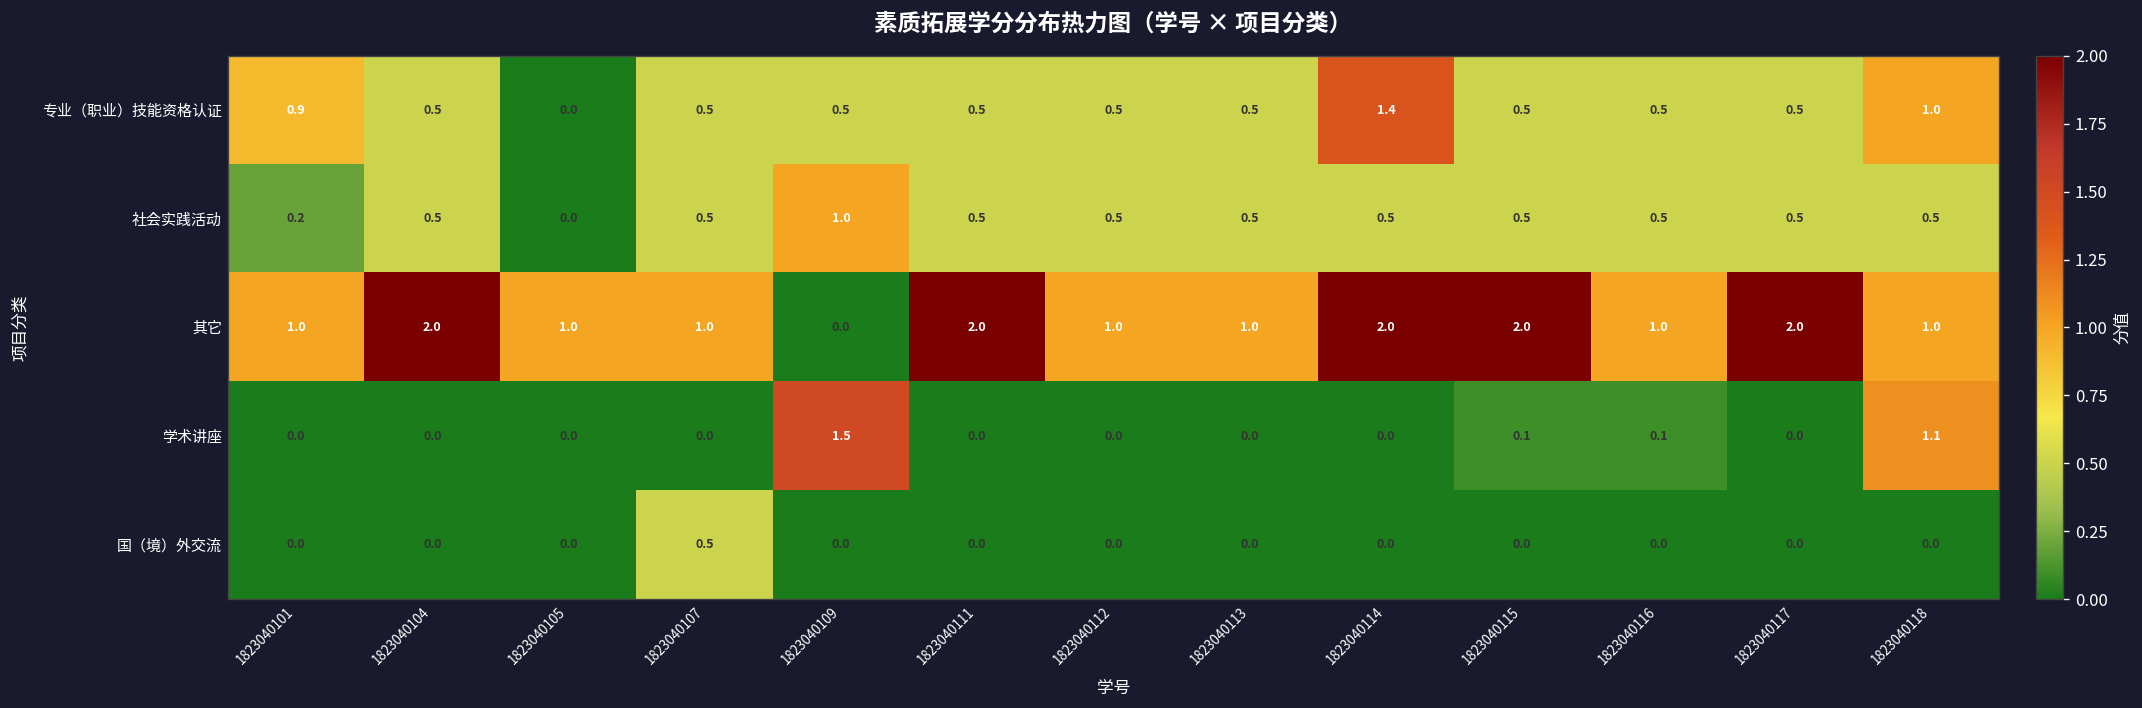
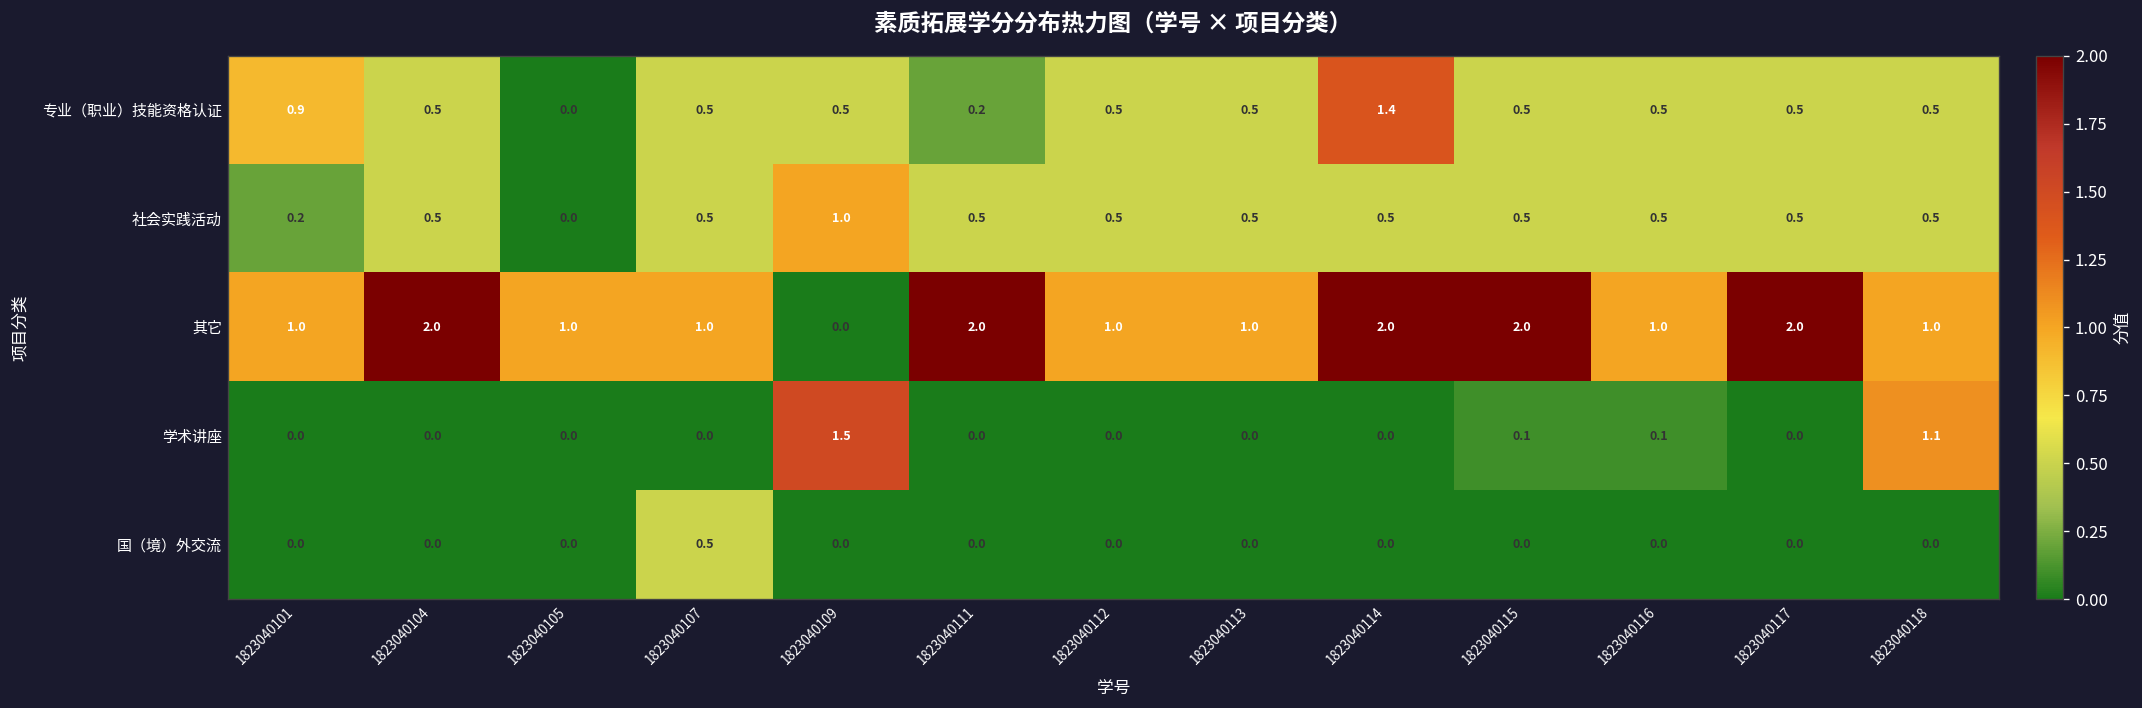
专业（职业）技能资格认证, 1823040111: 0.5 -> 0.2
专业（职业）技能资格认证, 1823040118: 1.0 -> 0.5
